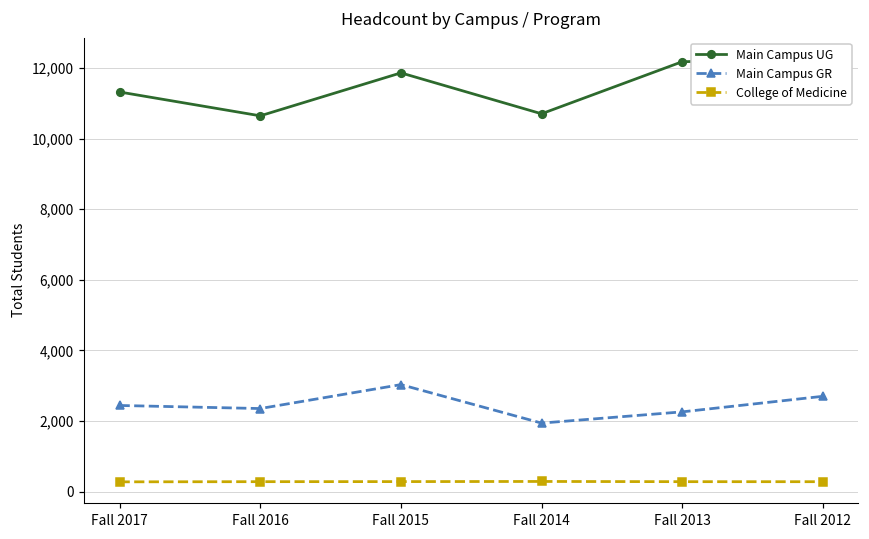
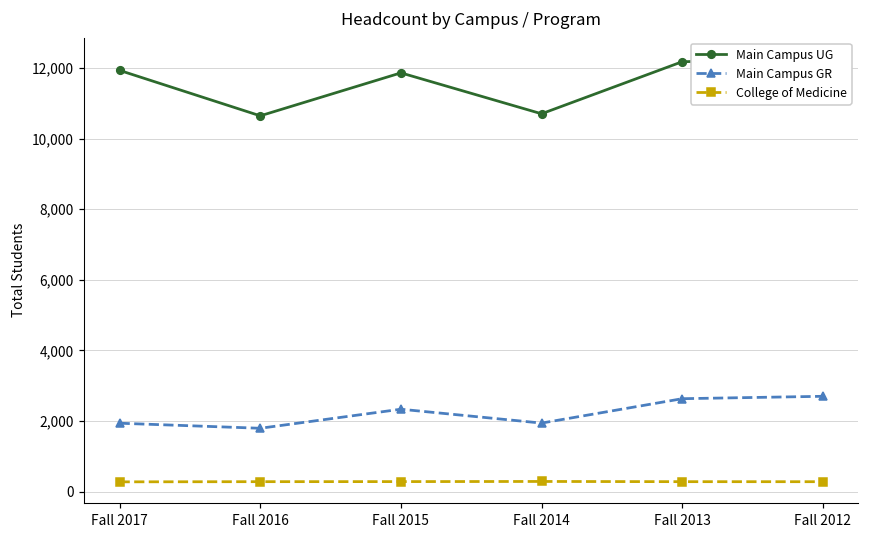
Main Campus UG, Fall 2017: 11,300 -> 11,900
Main Campus GR, Fall 2017: 2,400 -> 1,900
Main Campus GR, Fall 2016: 2,400 -> 1,800
Main Campus GR, Fall 2015: 3,000 -> 2,300
Main Campus GR, Fall 2013: 2,300 -> 2,600
